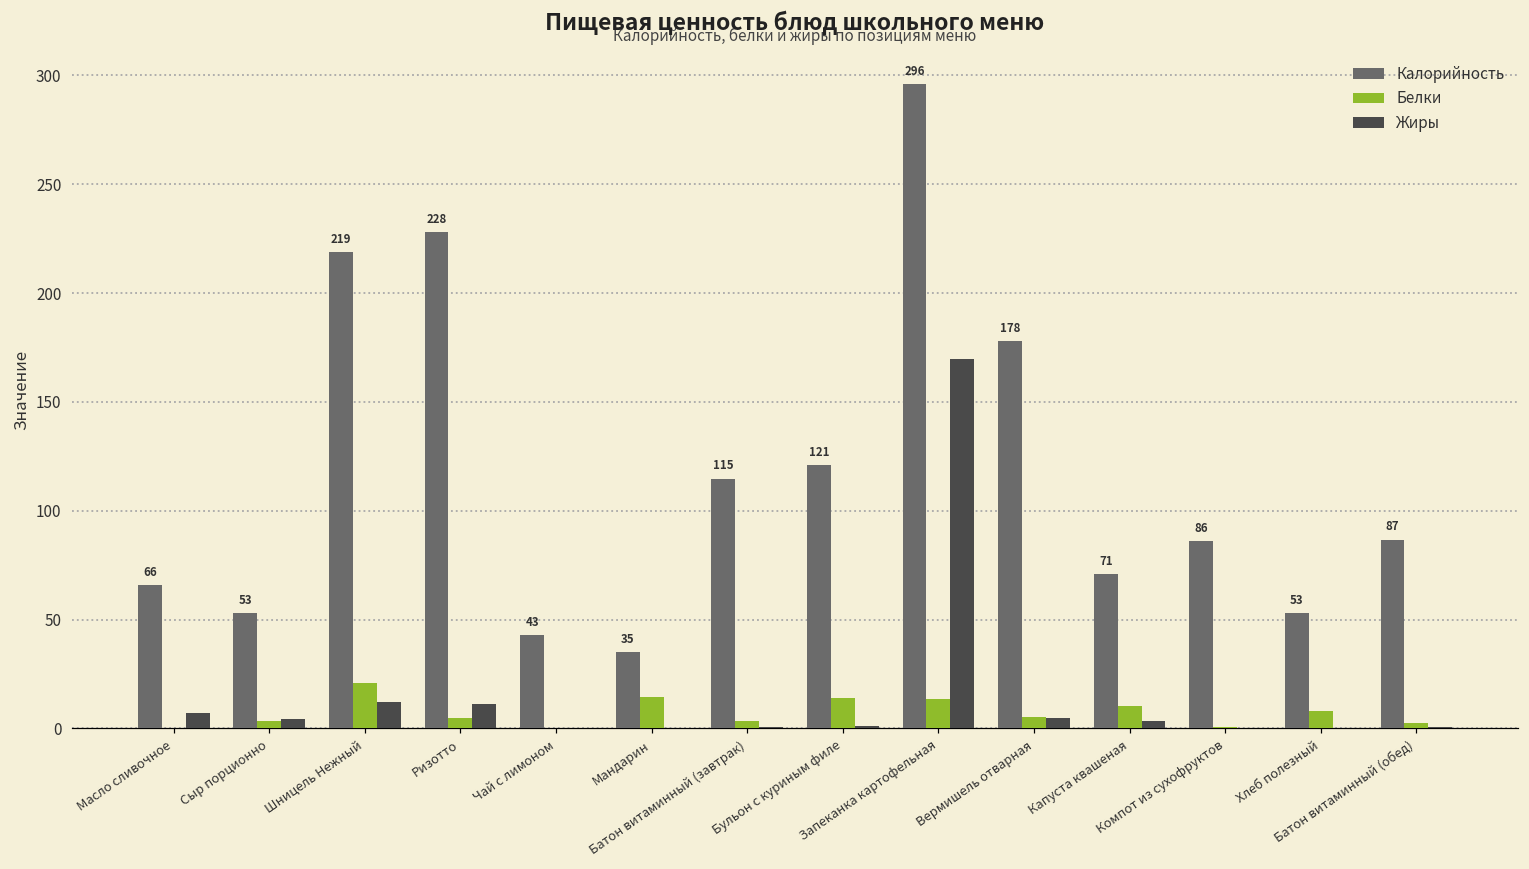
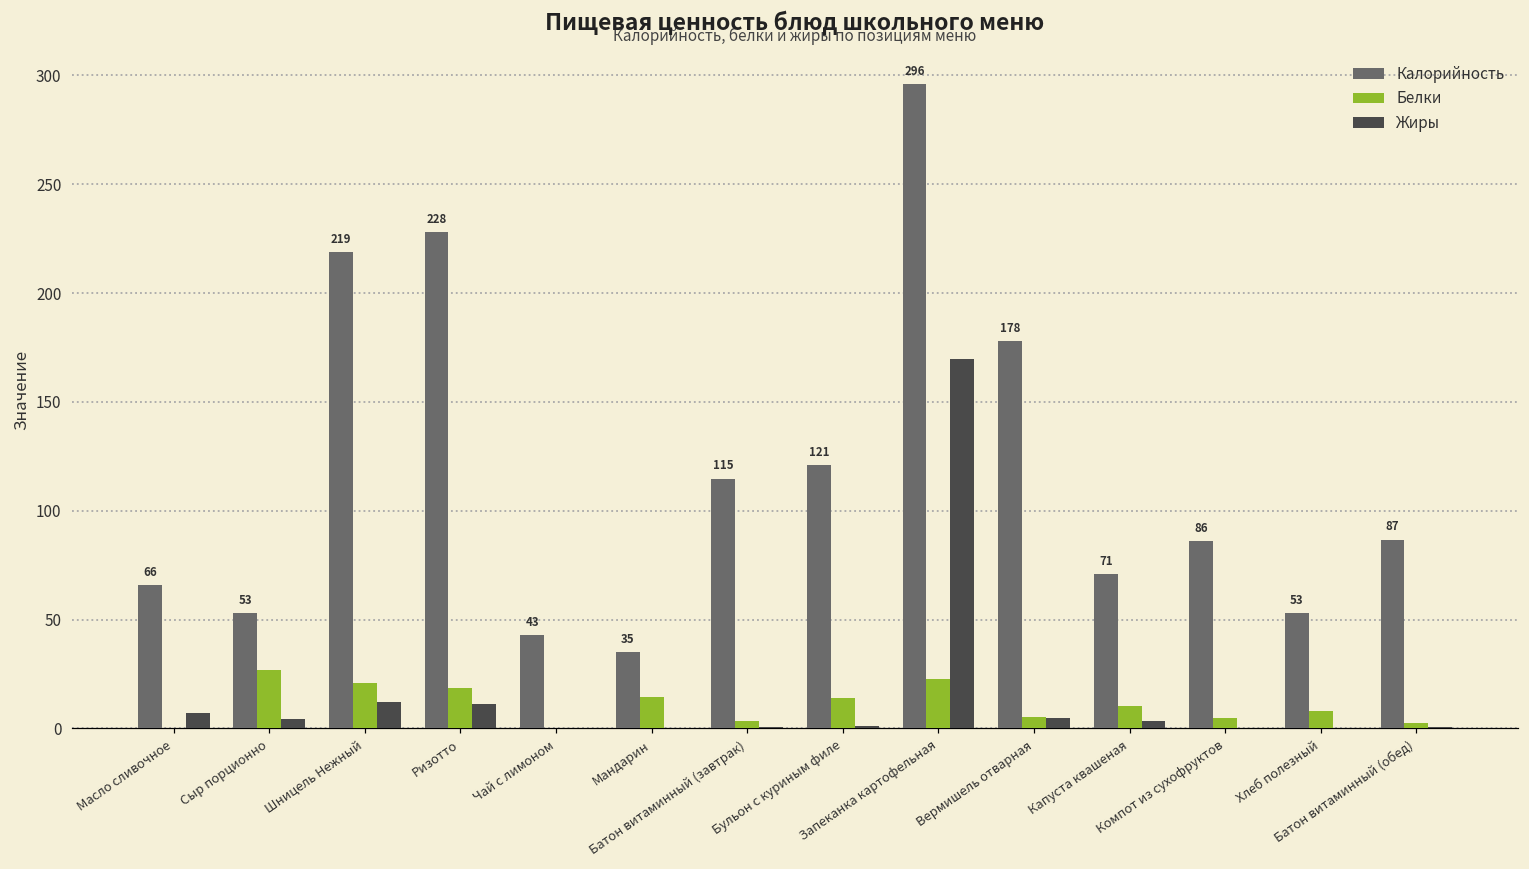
Белки, Сыр порционно: 4 -> 27
Белки, Ризотто: 5 -> 19
Белки, Запеканка картофельная: 14 -> 23
Белки, Компот из сухофруктов: 1 -> 5
